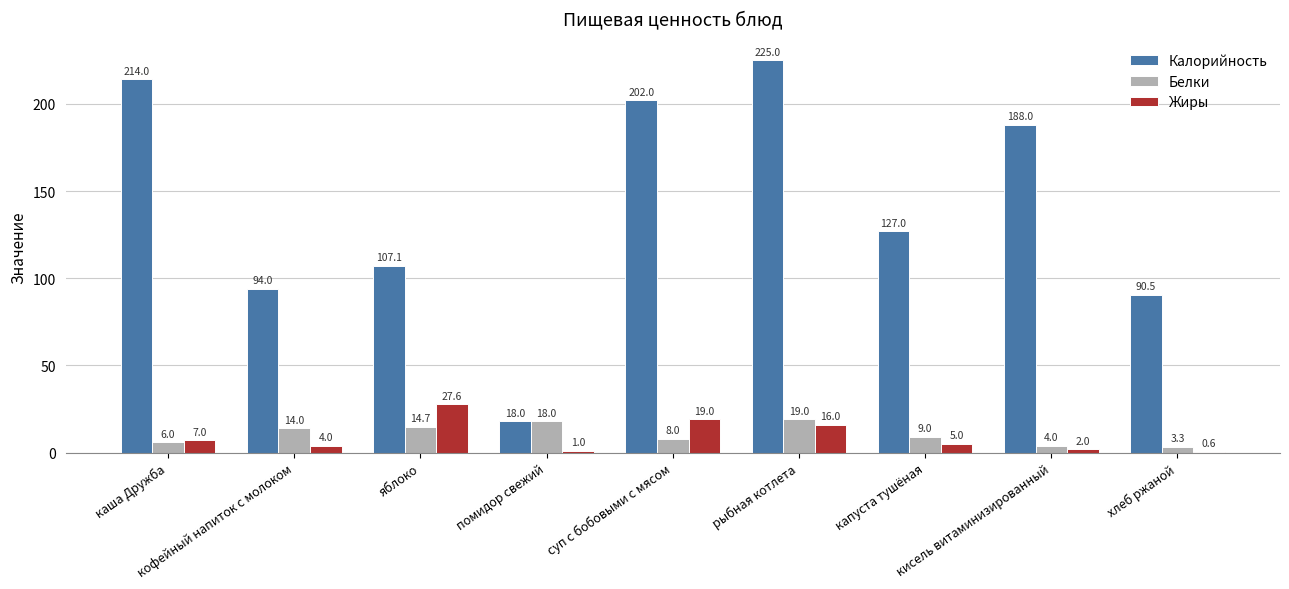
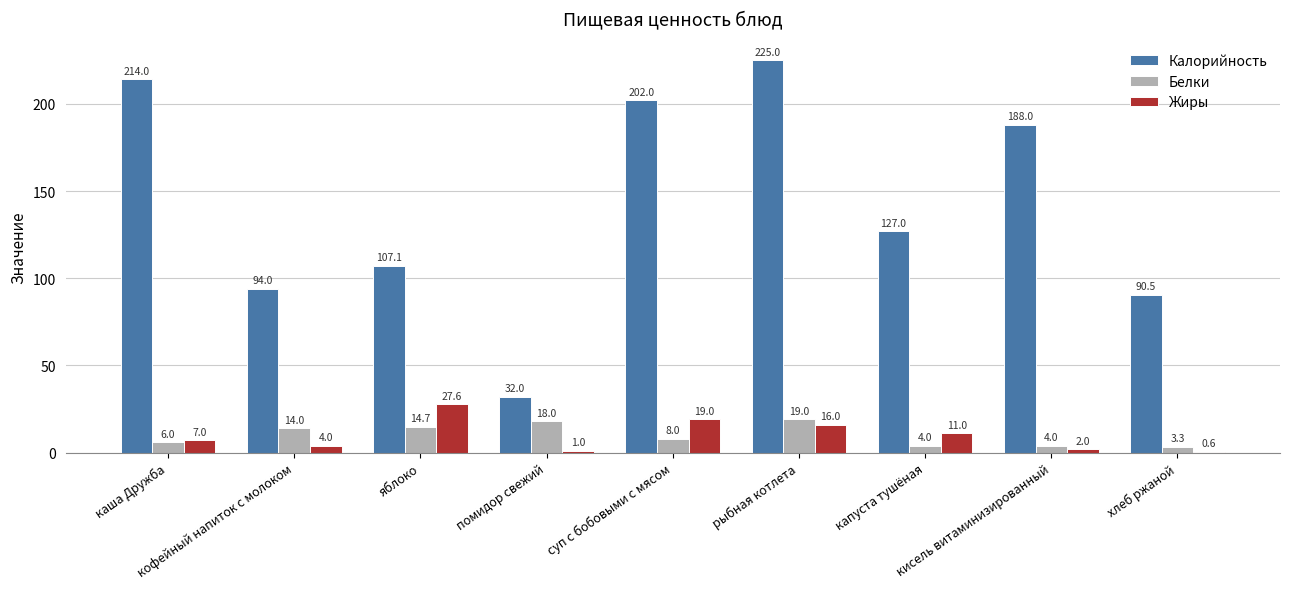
Калорийность, помидор свежий: 18.0 -> 32.0
Белки, капуста тушёная: 9.0 -> 4.0
Жиры, капуста тушёная: 5.0 -> 11.0
